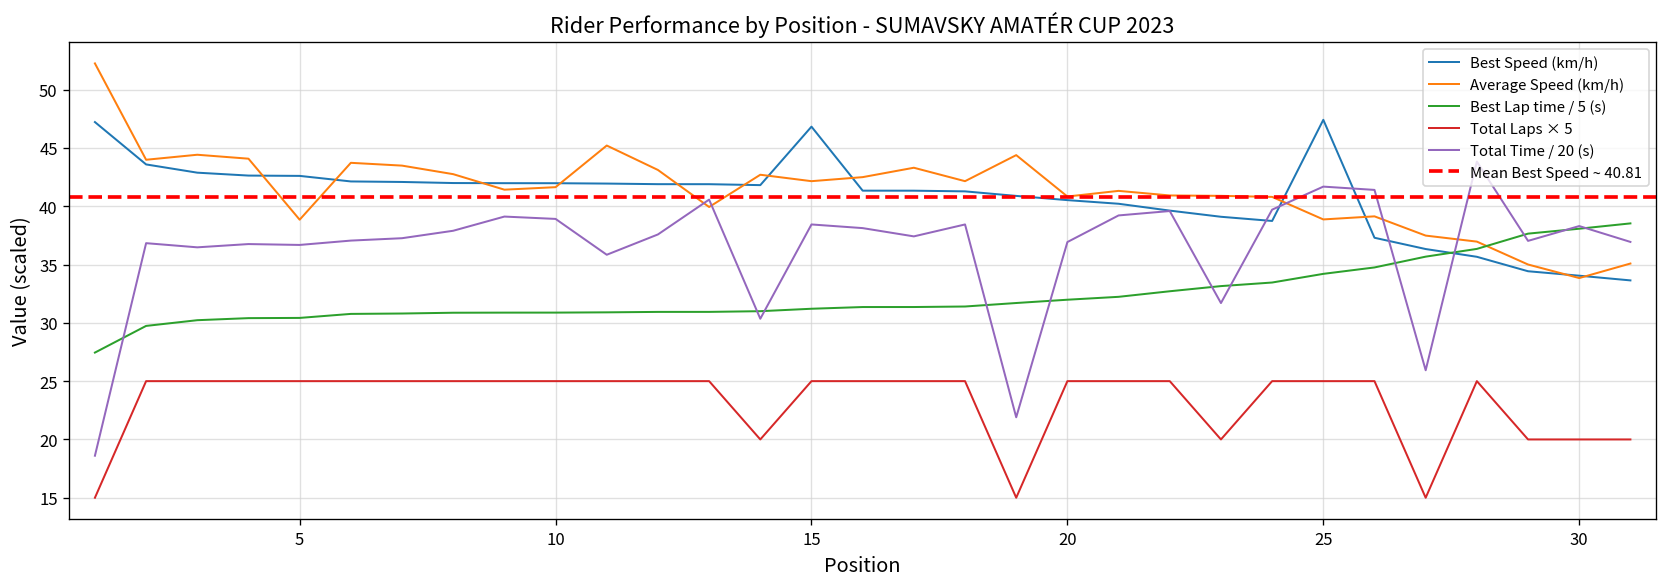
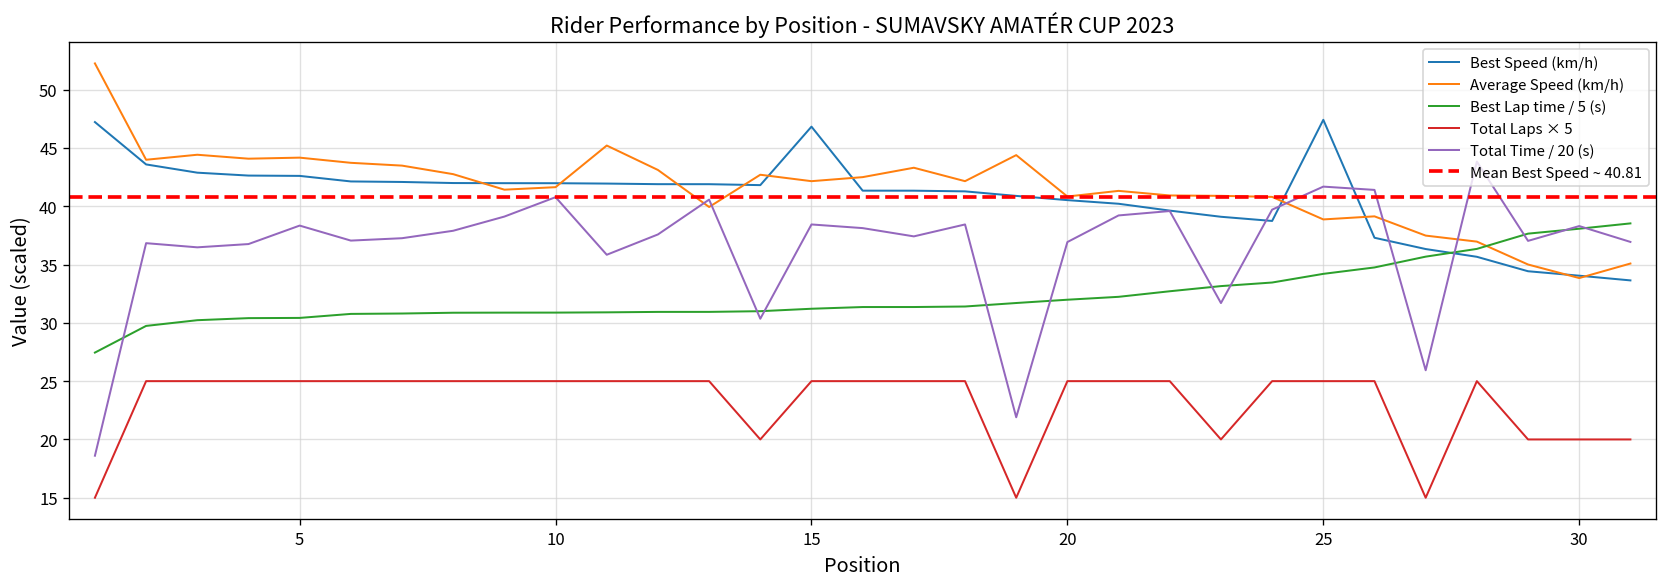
Average Speed (km/h), 5: 39 -> 44
Total Time / 20 (s), 5: 37 -> 38
Total Time / 20 (s), 10: 39 -> 41
